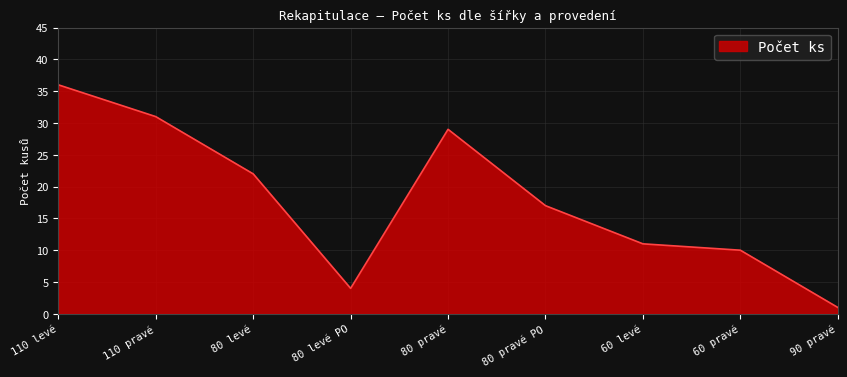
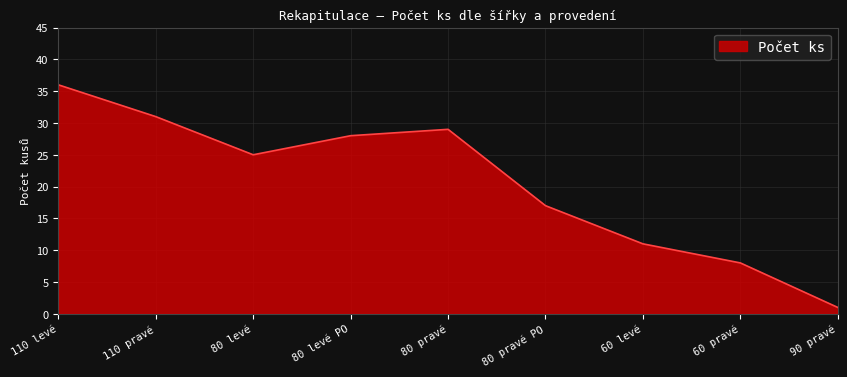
80 levé: 22 -> 25
80 levé PO: 4 -> 28
60 pravé: 10 -> 8
